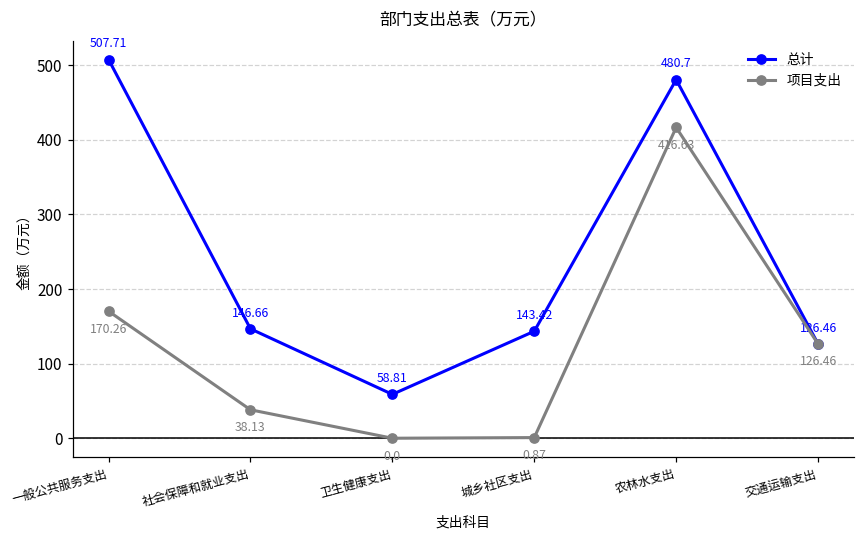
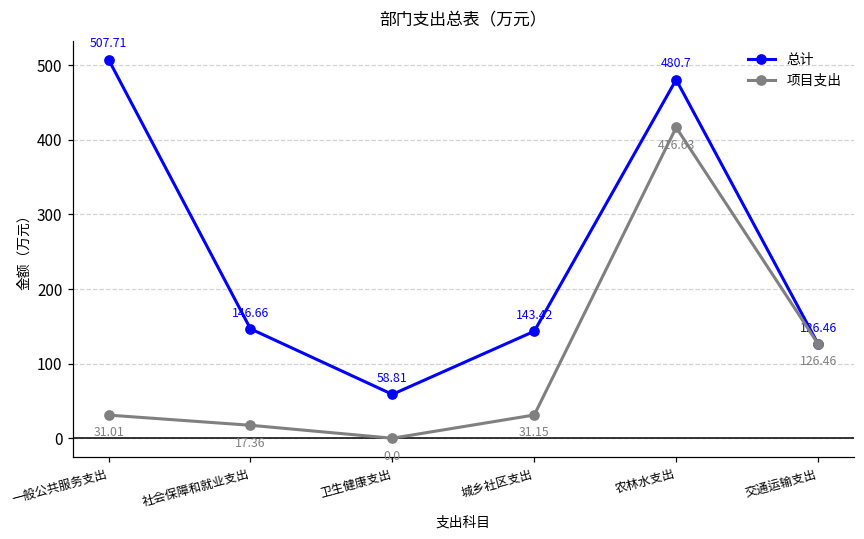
项目支出, 一般公共服务支出: 170.26 -> 31.01
项目支出, 社会保障和就业支出: 38.13 -> 17.36
项目支出, 城乡社区支出: 0.87 -> 31.15
